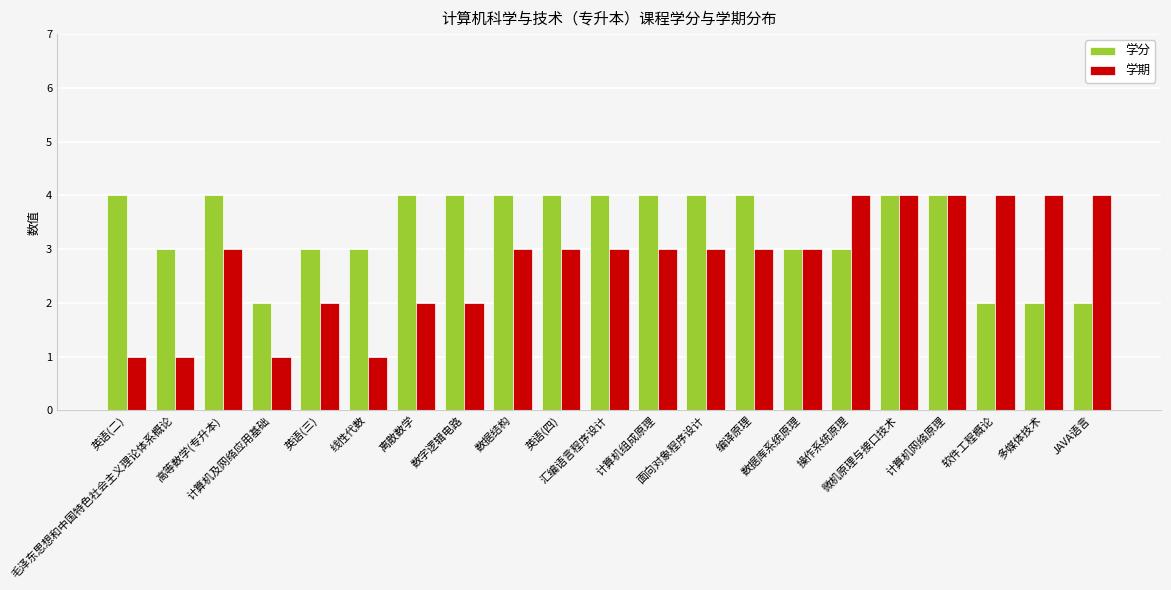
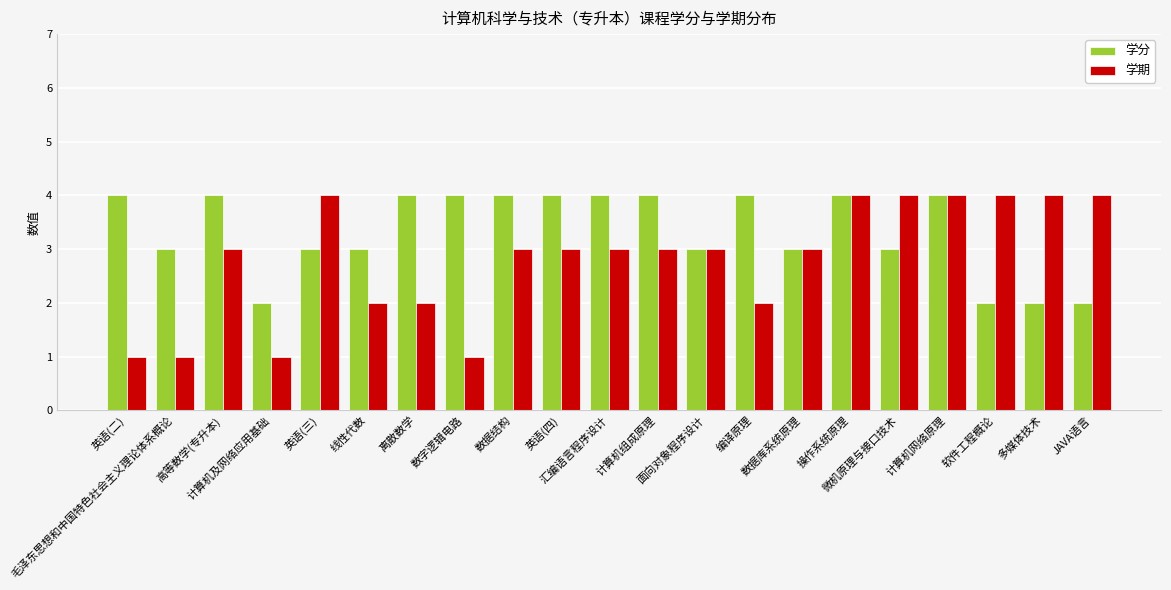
学期, 英语(三): 2 -> 4
学期, 线性代数: 1 -> 2
学期, 数字逻辑电路: 2 -> 1
学分, 面向对象程序设计: 4 -> 3
学期, 编译原理: 3 -> 2
学分, 操作系统原理: 3 -> 4
学分, 微机原理与接口技术: 4 -> 3
